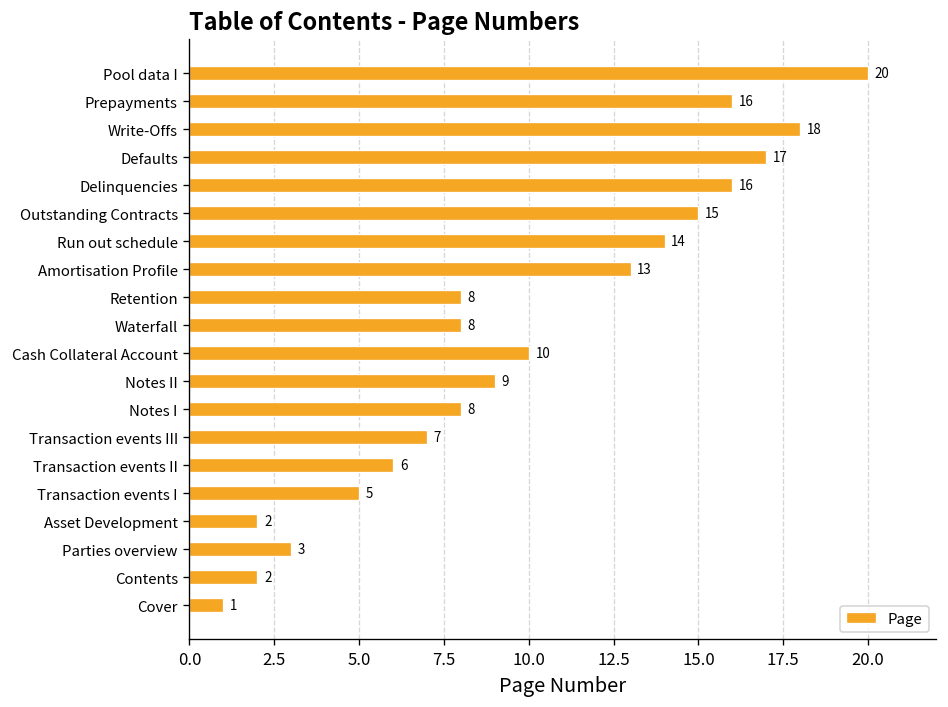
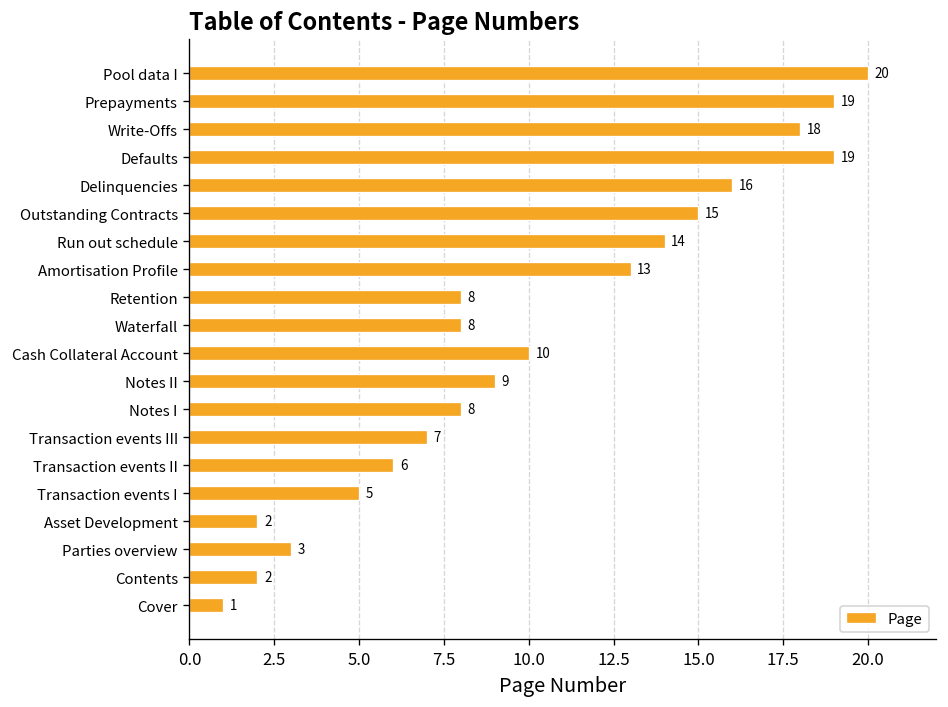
Prepayments: 16 -> 19
Defaults: 17 -> 19
